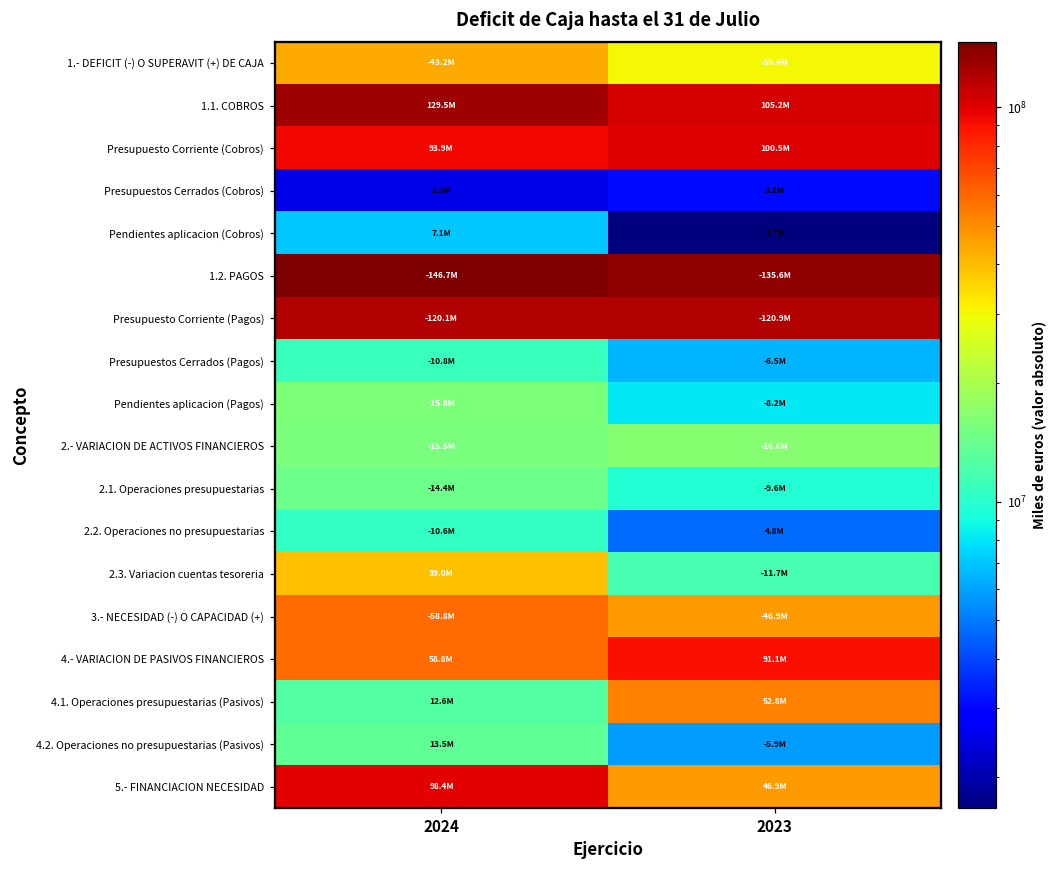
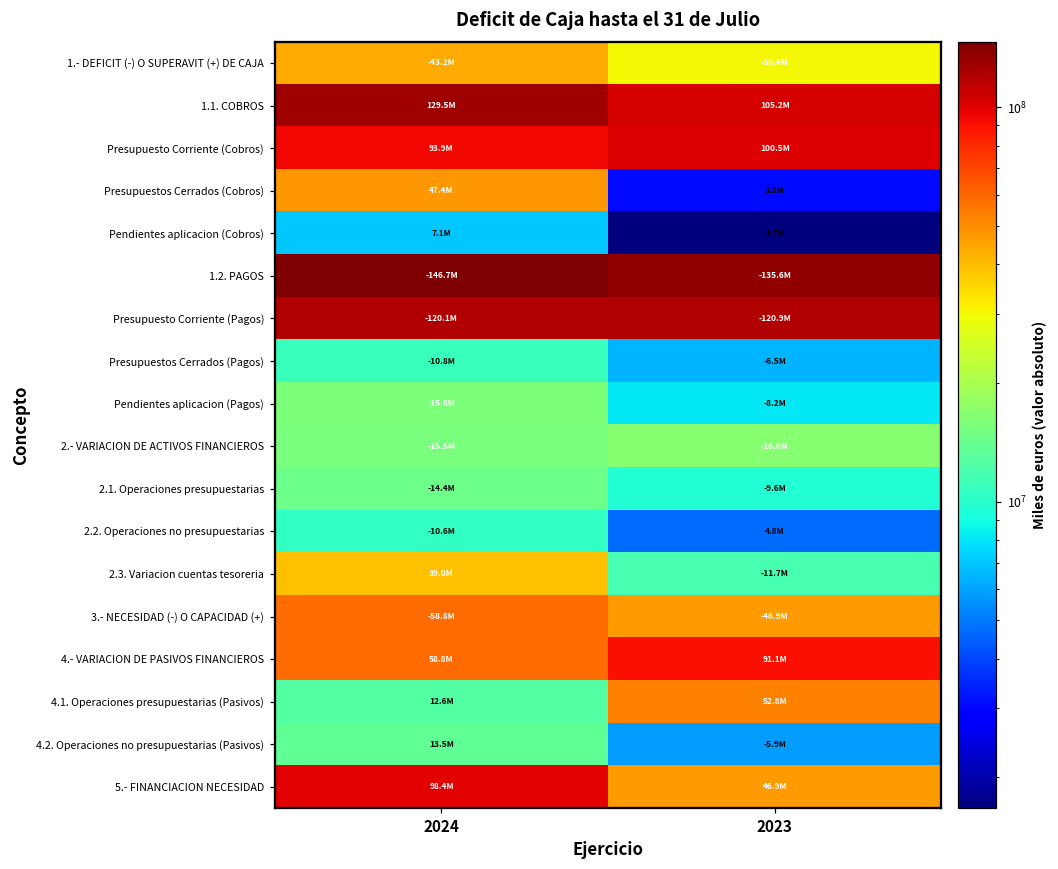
Presupuestos Cerrados (Cobros), 2024: 2.5M -> 47.4M
